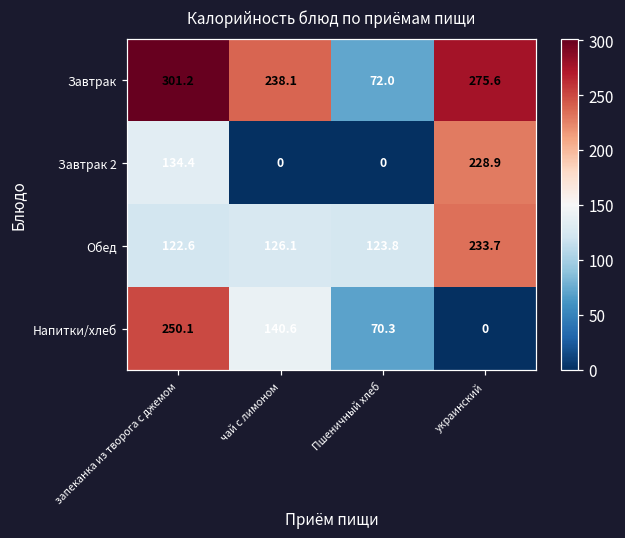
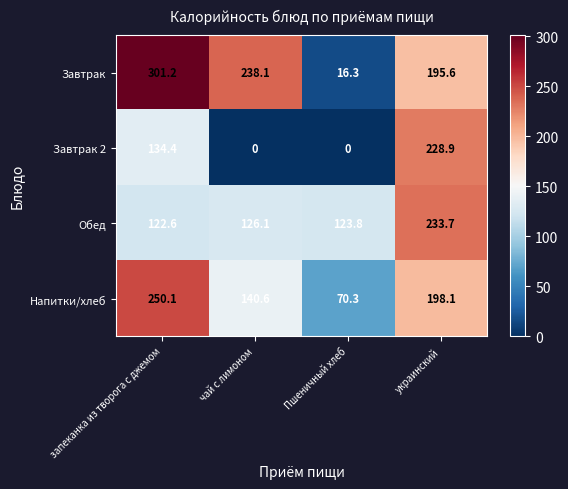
Завтрак, Пшеничный хлеб: 72.0 -> 16.3
Завтрак, украинский: 275.6 -> 195.6
Напитки/хлеб, украинский: 0 -> 198.1
